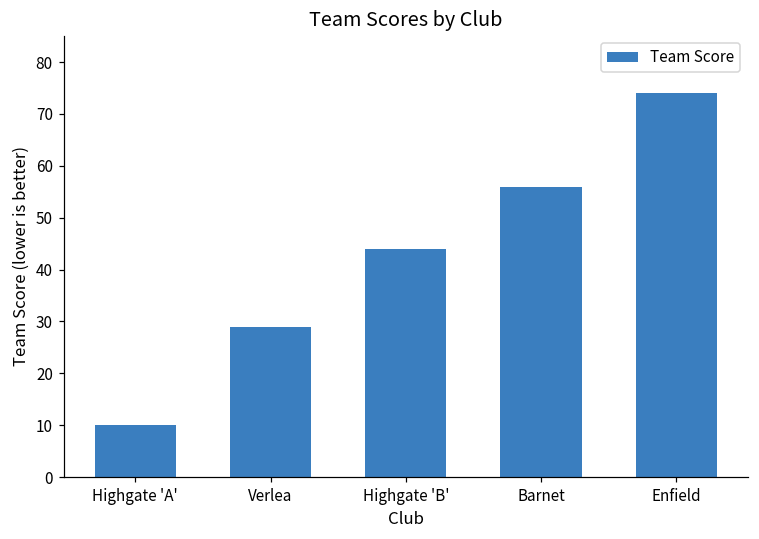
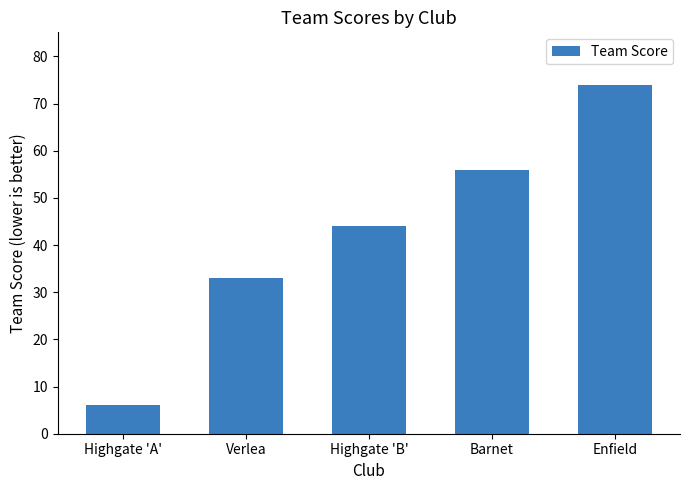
Highgate 'A': 10 -> 6
Verlea: 29 -> 33
